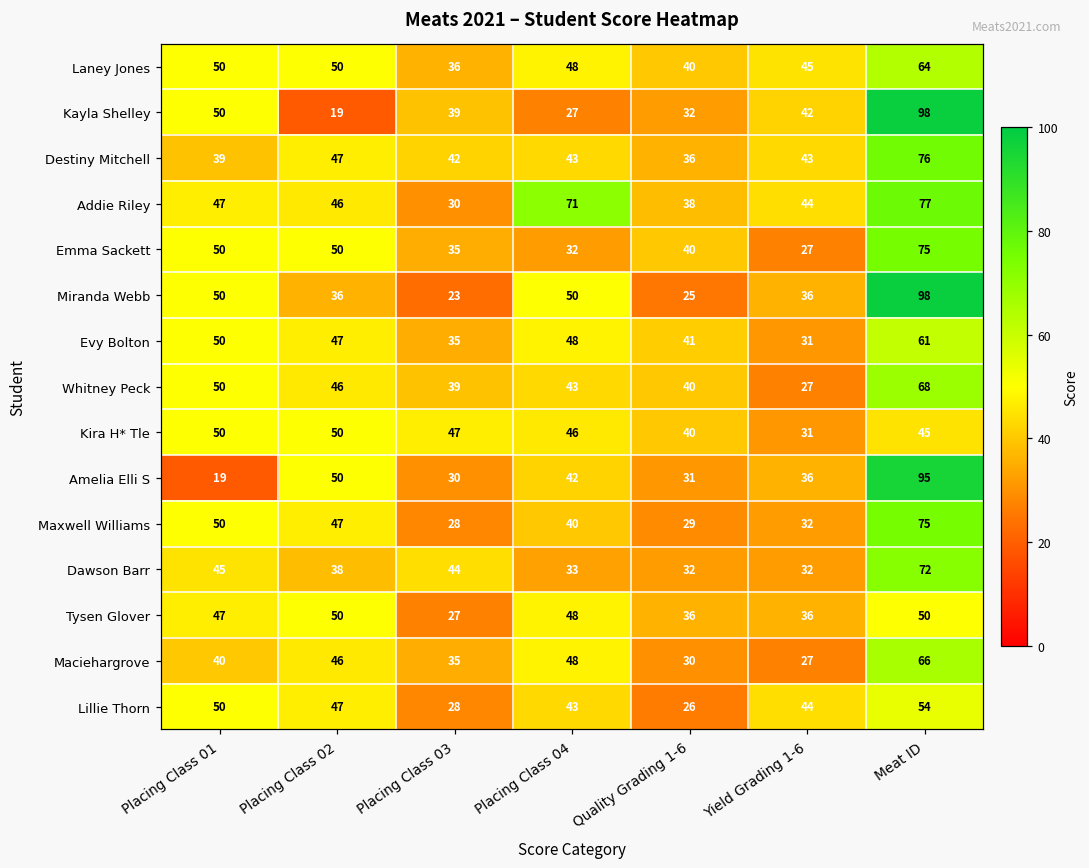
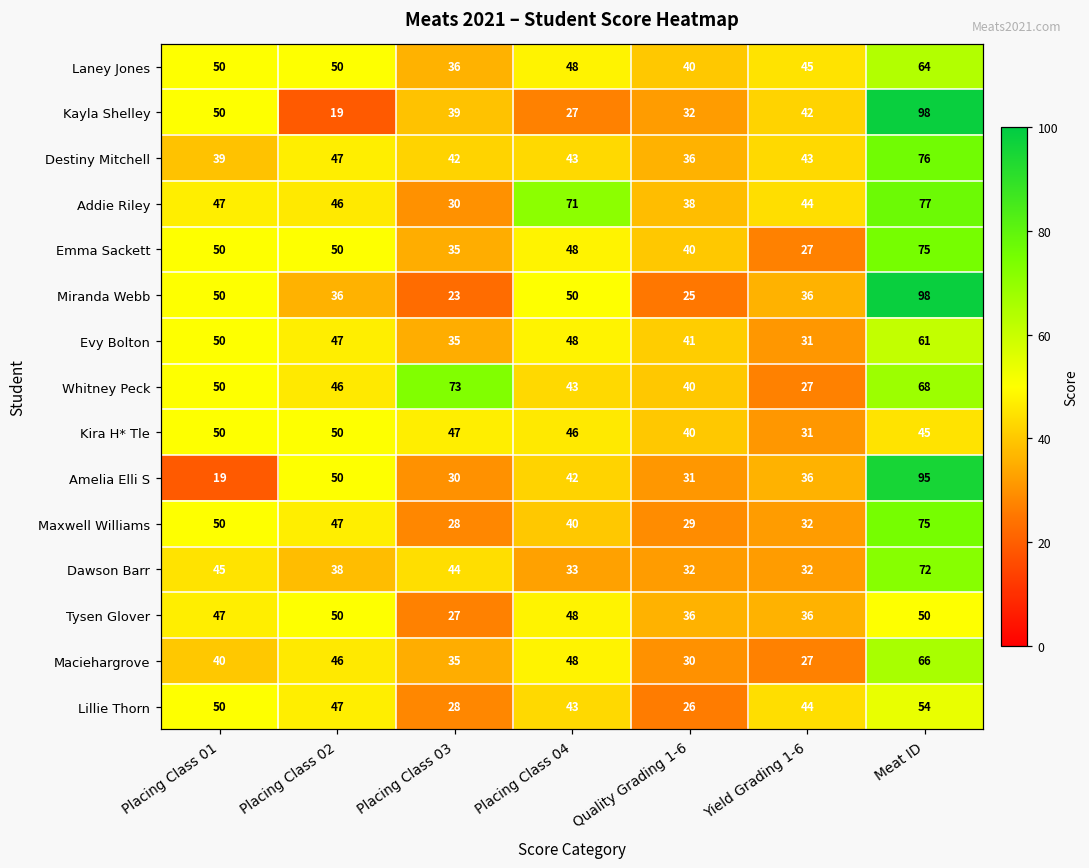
Emma Sackett, Placing Class 04: 32 -> 48
Whitney Peck, Placing Class 03: 39 -> 73
